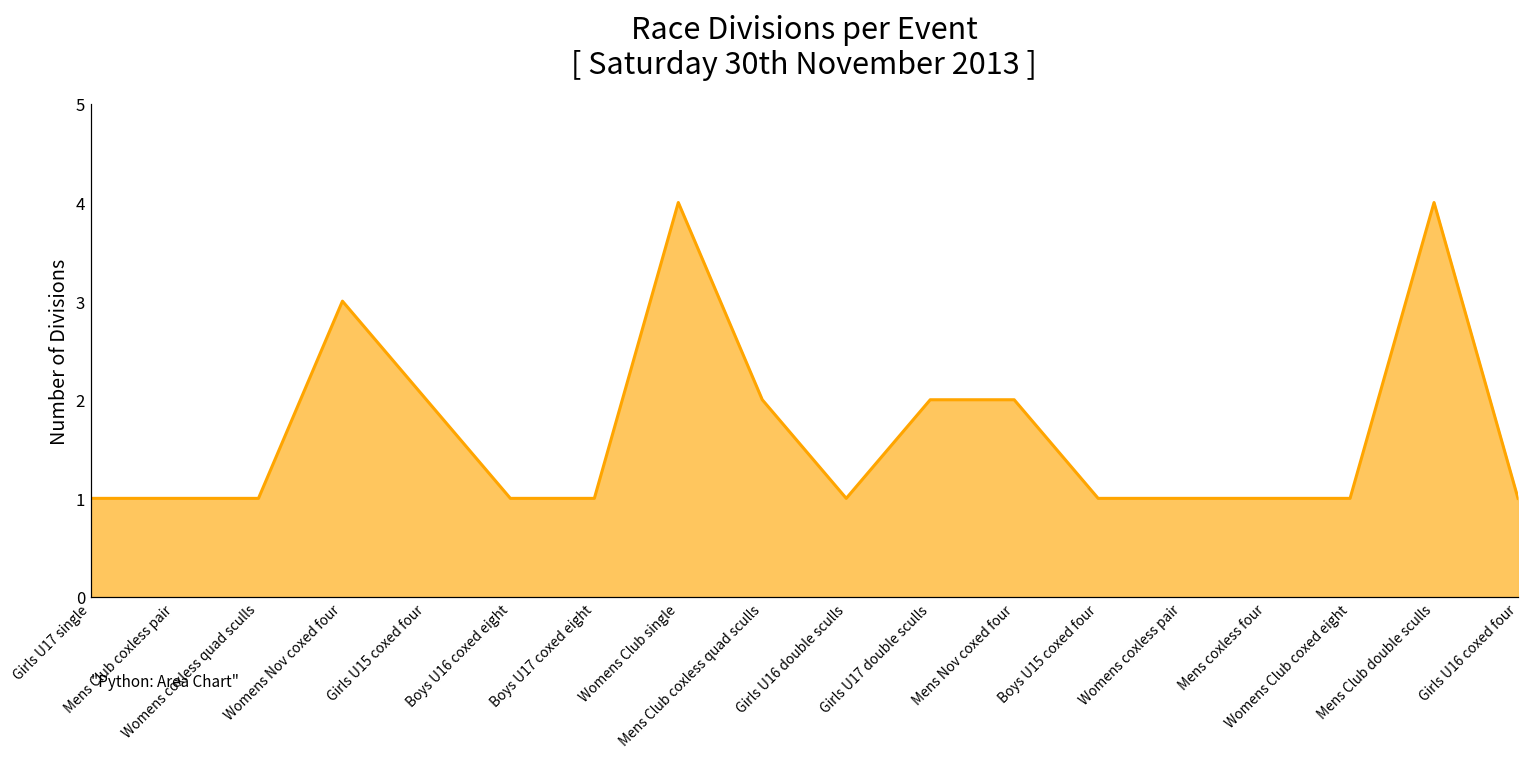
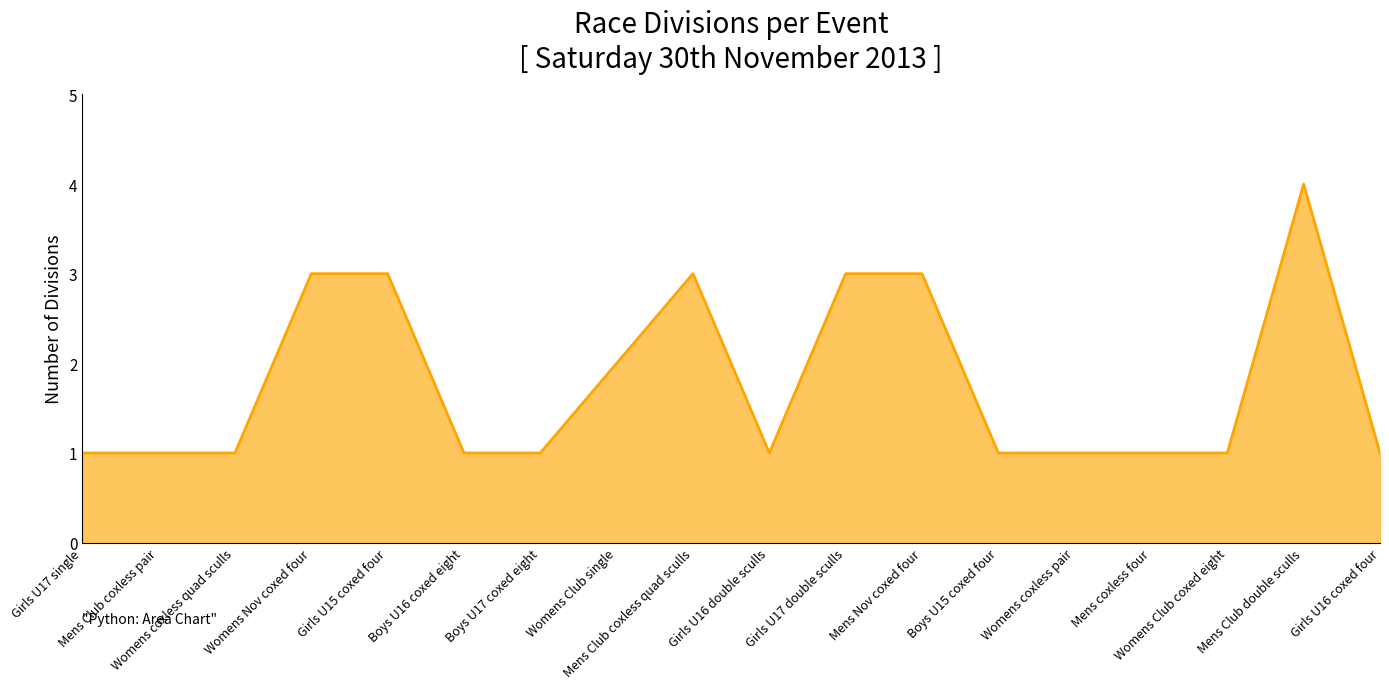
Girls U15 coxed four: 2 -> 3
Womens Club single: 4 -> 2
Mens Club coxless quad sculls: 2 -> 3
Girls U17 double sculls: 2 -> 3
Mens Nov coxed four: 2 -> 3
